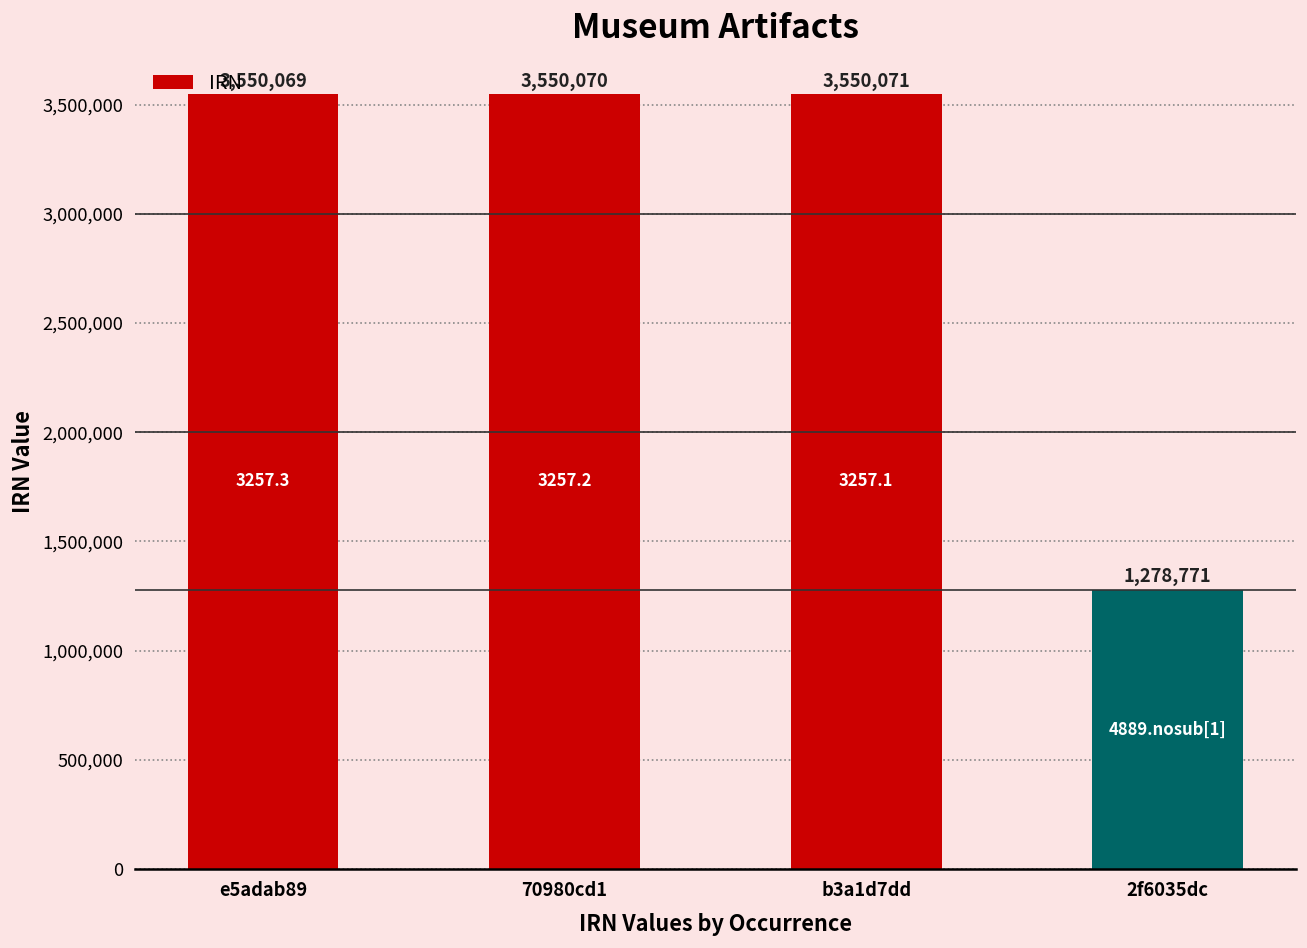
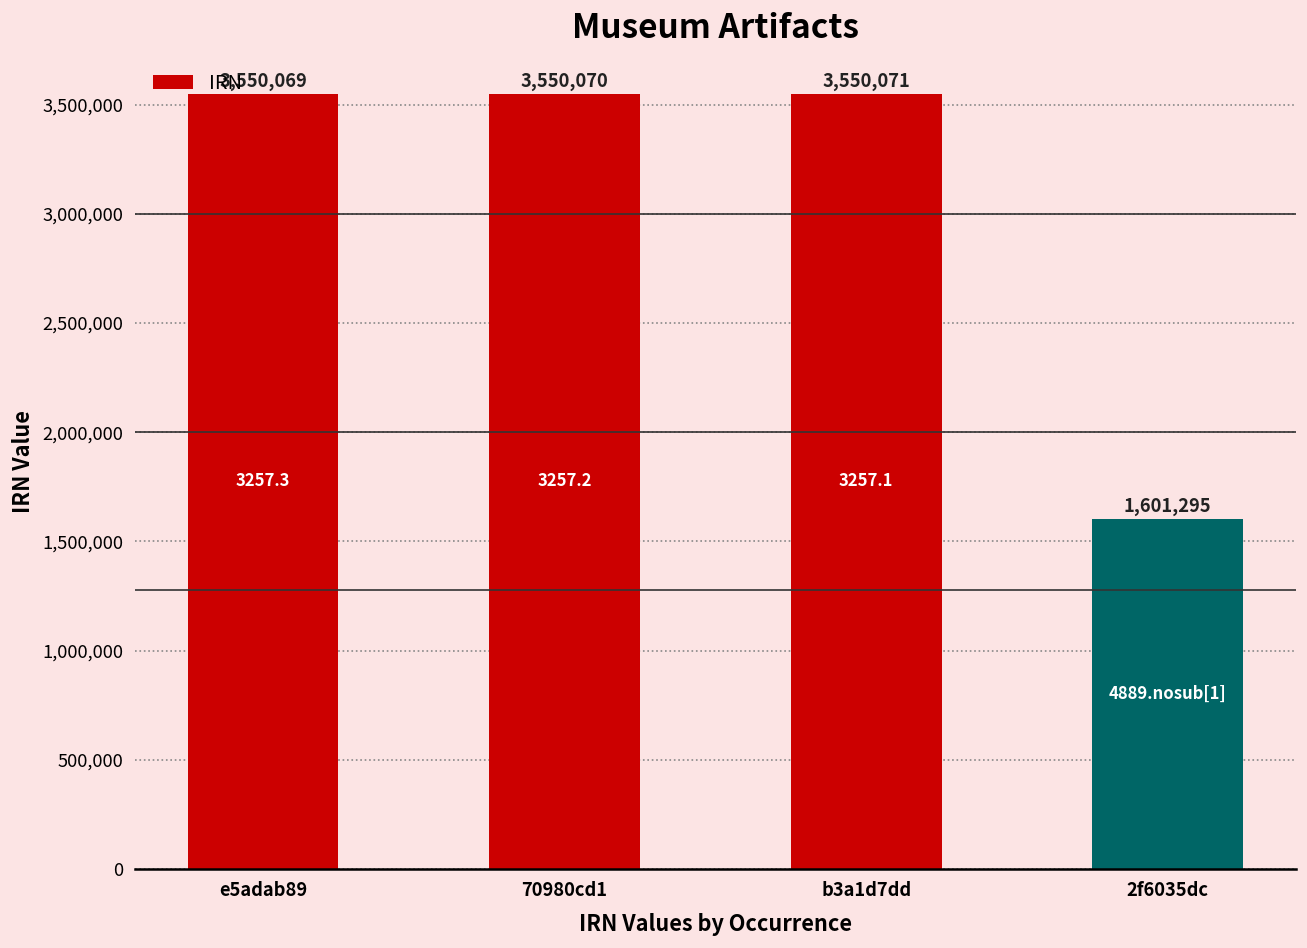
2f6035dc: 1,278,771 -> 1,601,295
